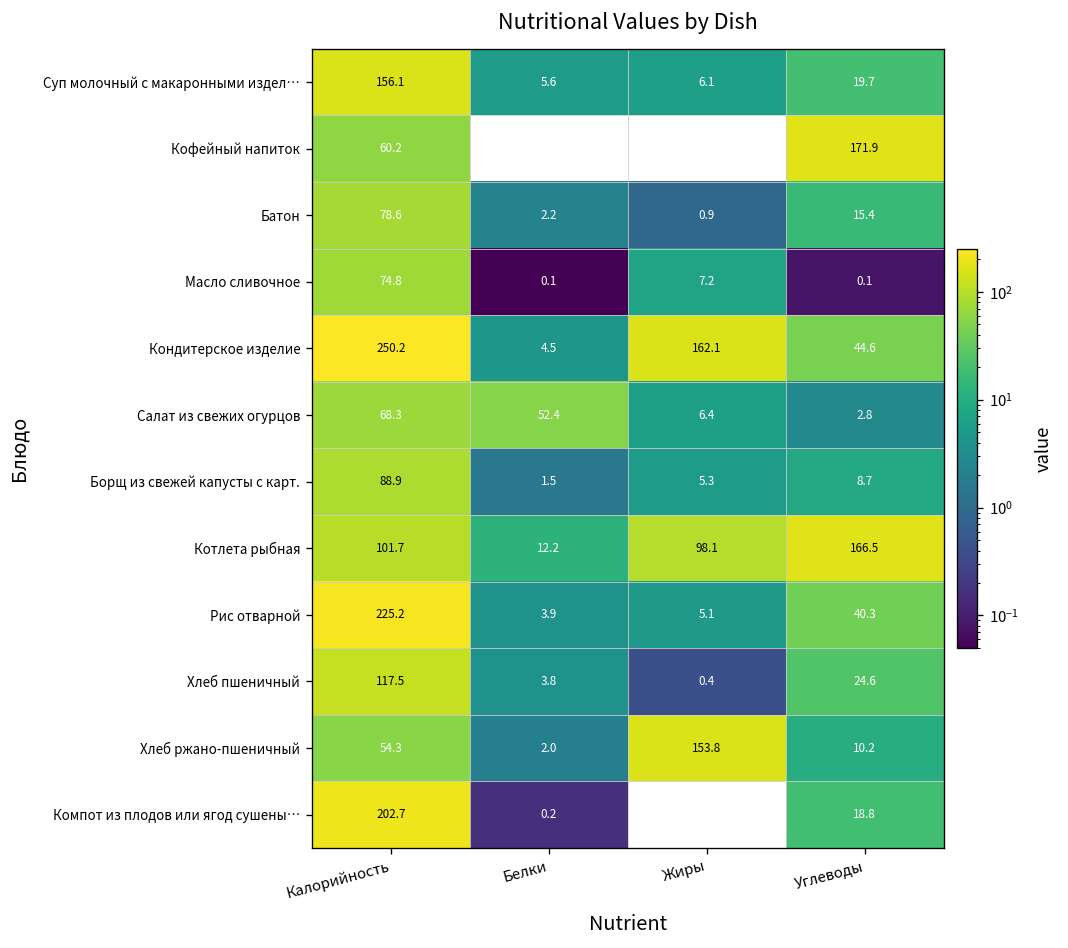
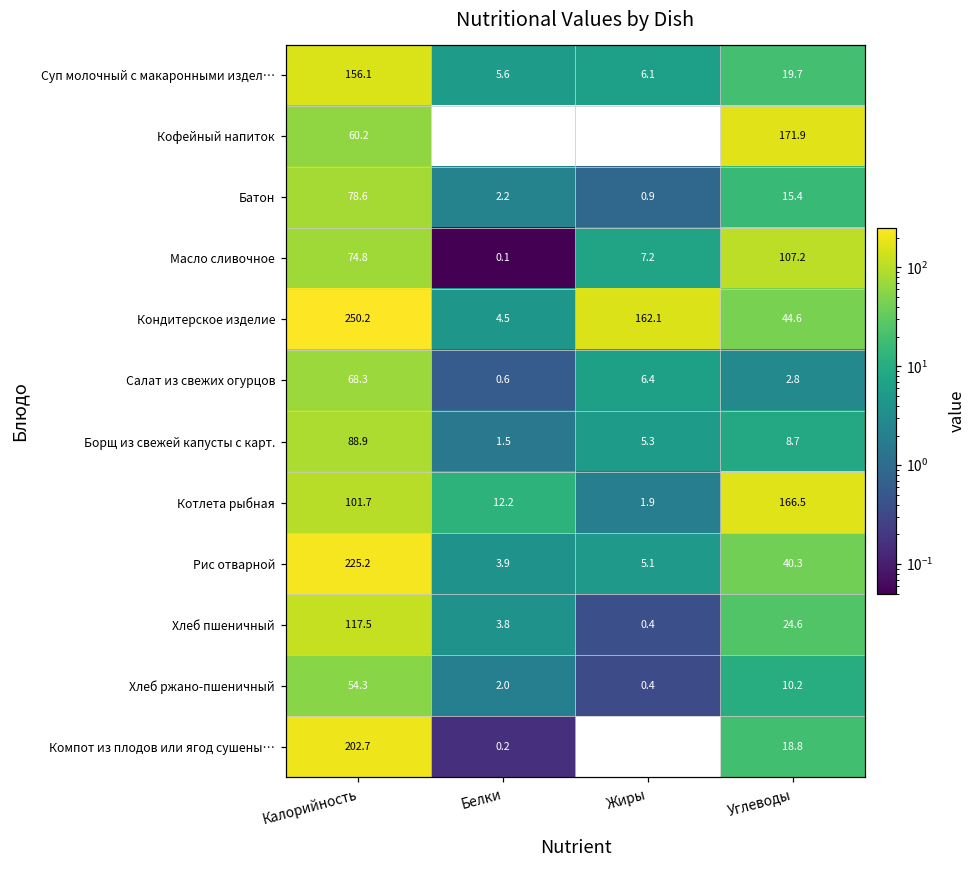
Масло сливочное, Углеводы: 0.1 -> 107.2
Салат из свежих огурцов, Белки: 52.4 -> 0.6
Котлета рыбная, Жиры: 98.1 -> 1.9
Хлеб ржано-пшеничный, Жиры: 153.8 -> 0.4
